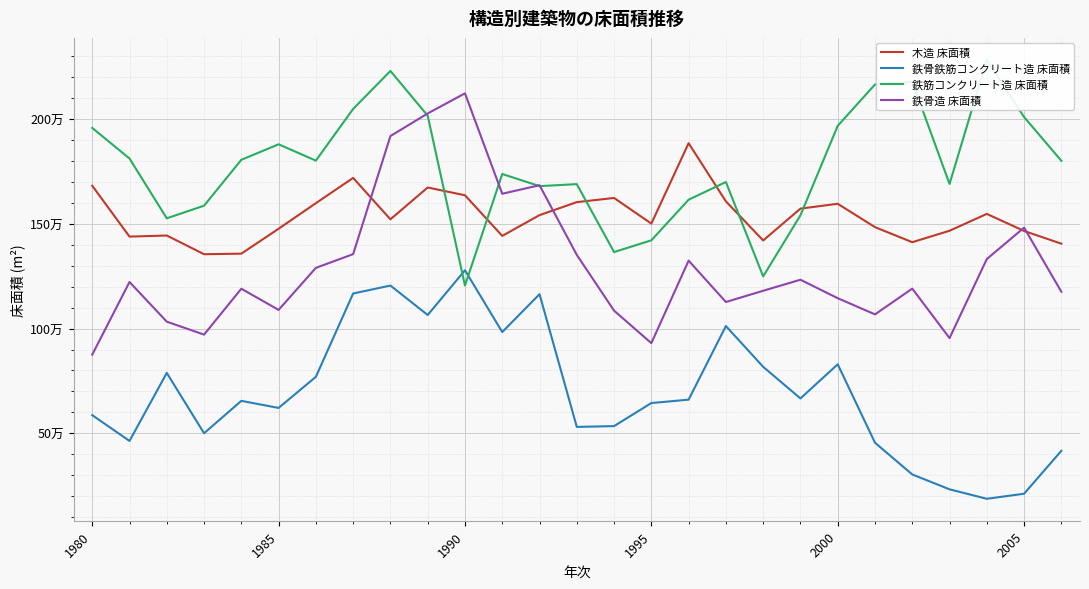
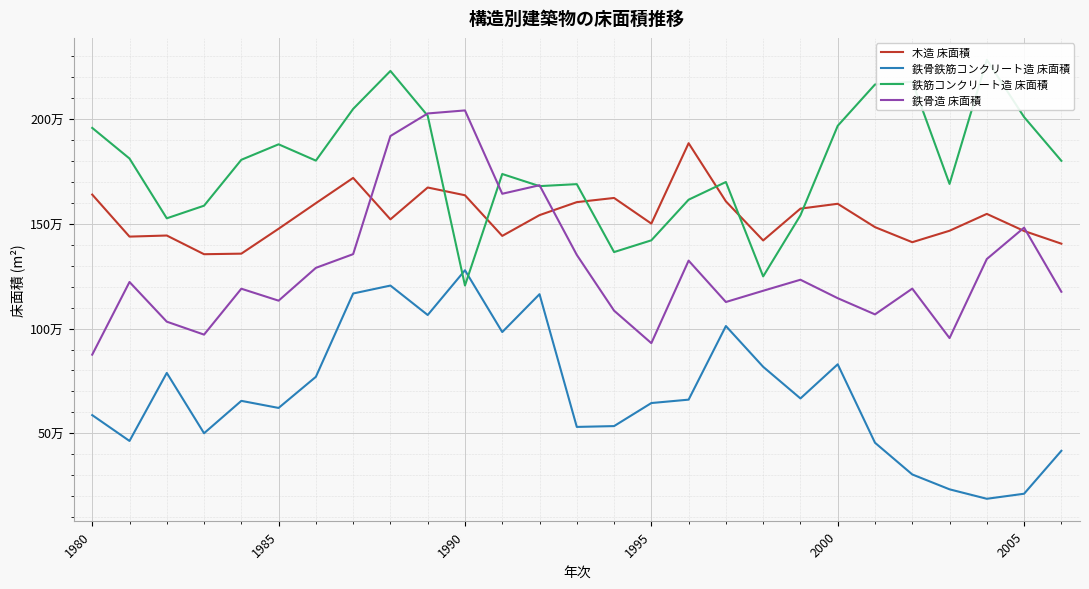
木造 床面積, 1980: 168万 -> 164万
鉄骨造 床面積, 1985: 109万 -> 113万
鉄骨造 床面積, 1990: 212万 -> 204万
